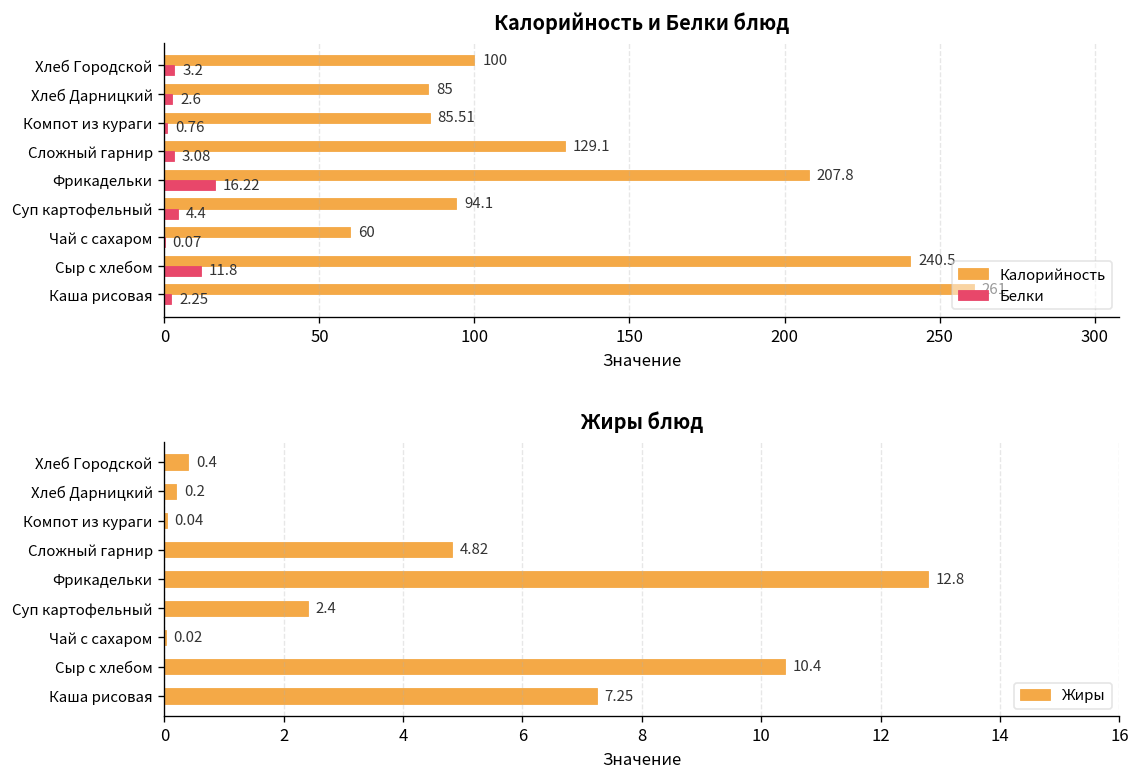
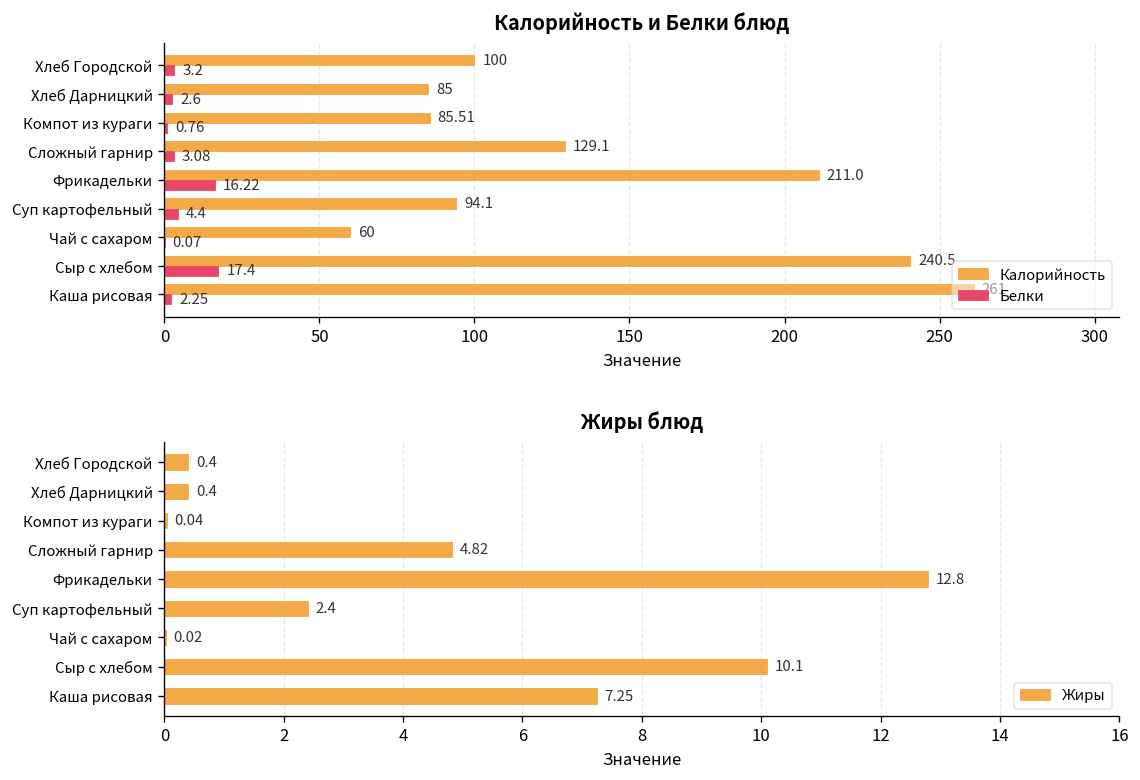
Калорийность и Белки блюд, Калорийность, Фрикадельки: 207.8 -> 211.0
Калорийность и Белки блюд, Белки, Сыр с хлебом: 11.8 -> 17.4
Жиры блюд, Хлеб Дарницкий: 0.2 -> 0.4
Жиры блюд, Сыр с хлебом: 10.4 -> 10.1
